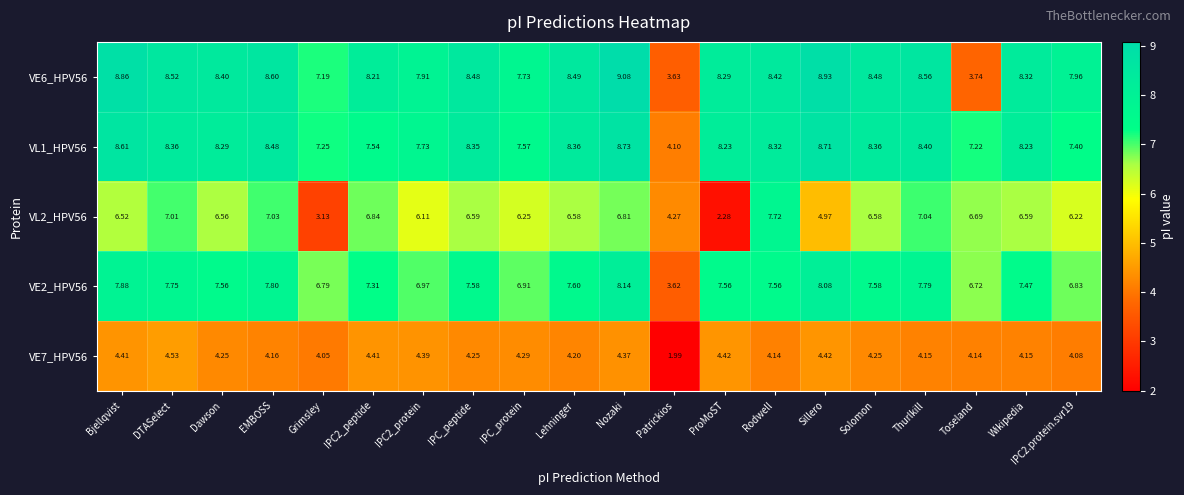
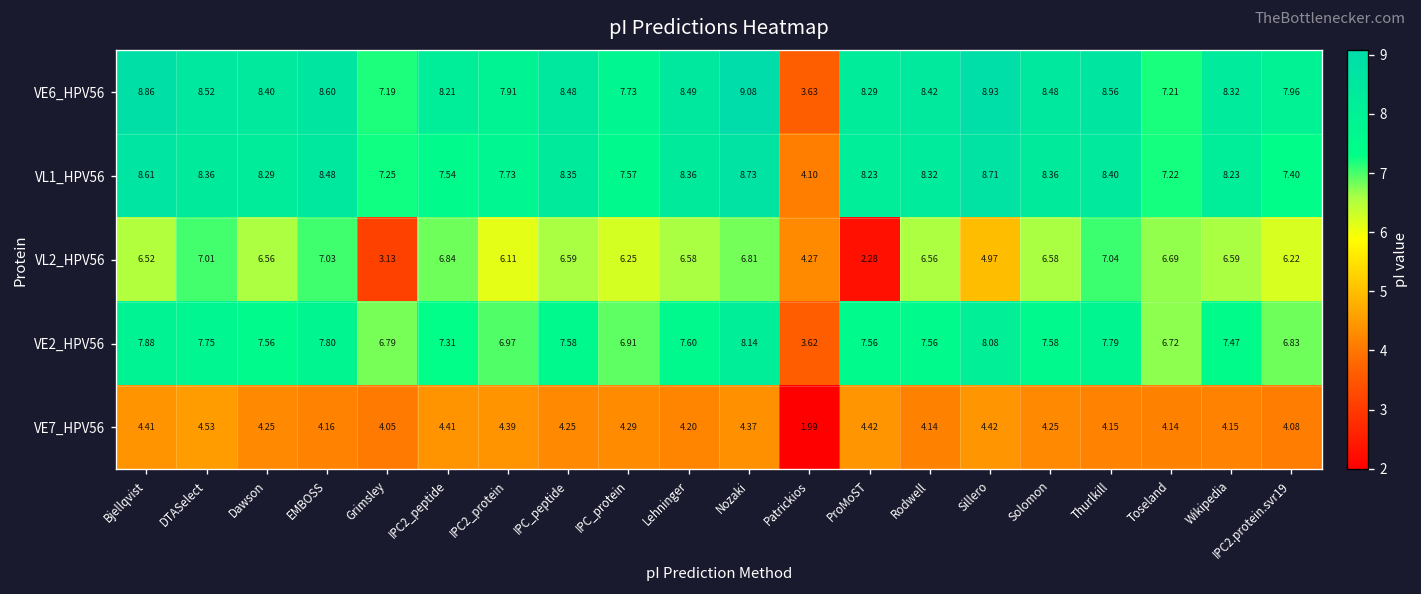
VE6_HPV56, Toseland: 3.74 -> 7.21
VL2_HPV56, Rodwell: 7.72 -> 6.56
